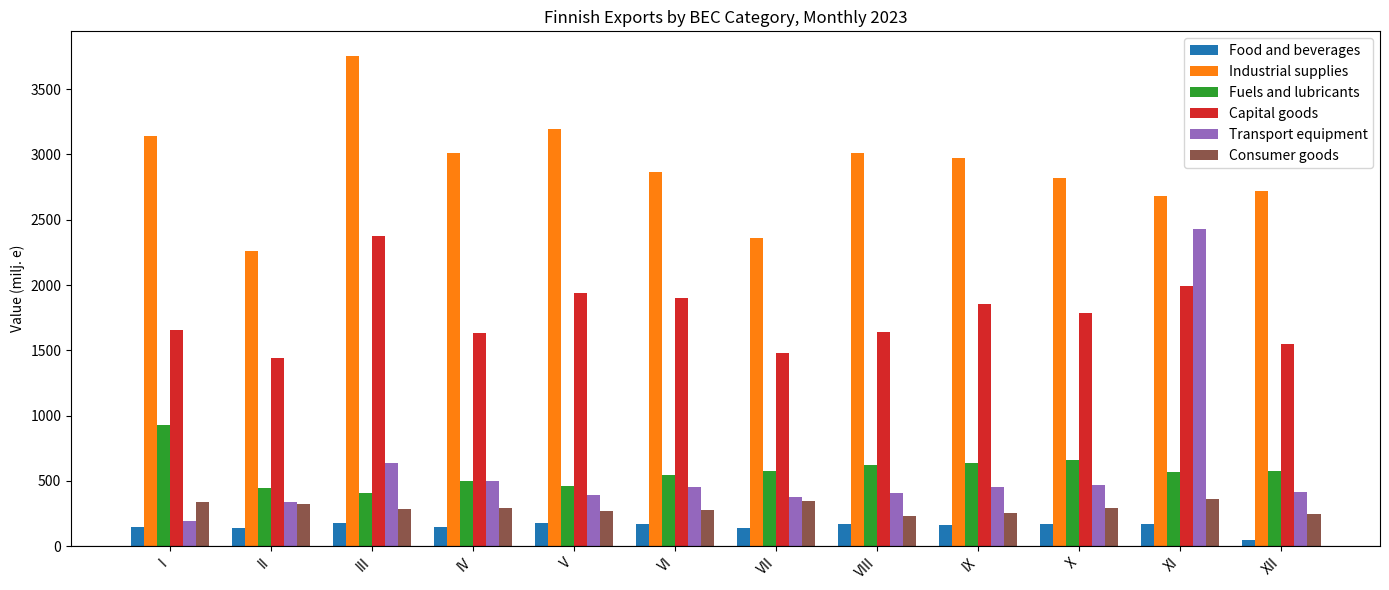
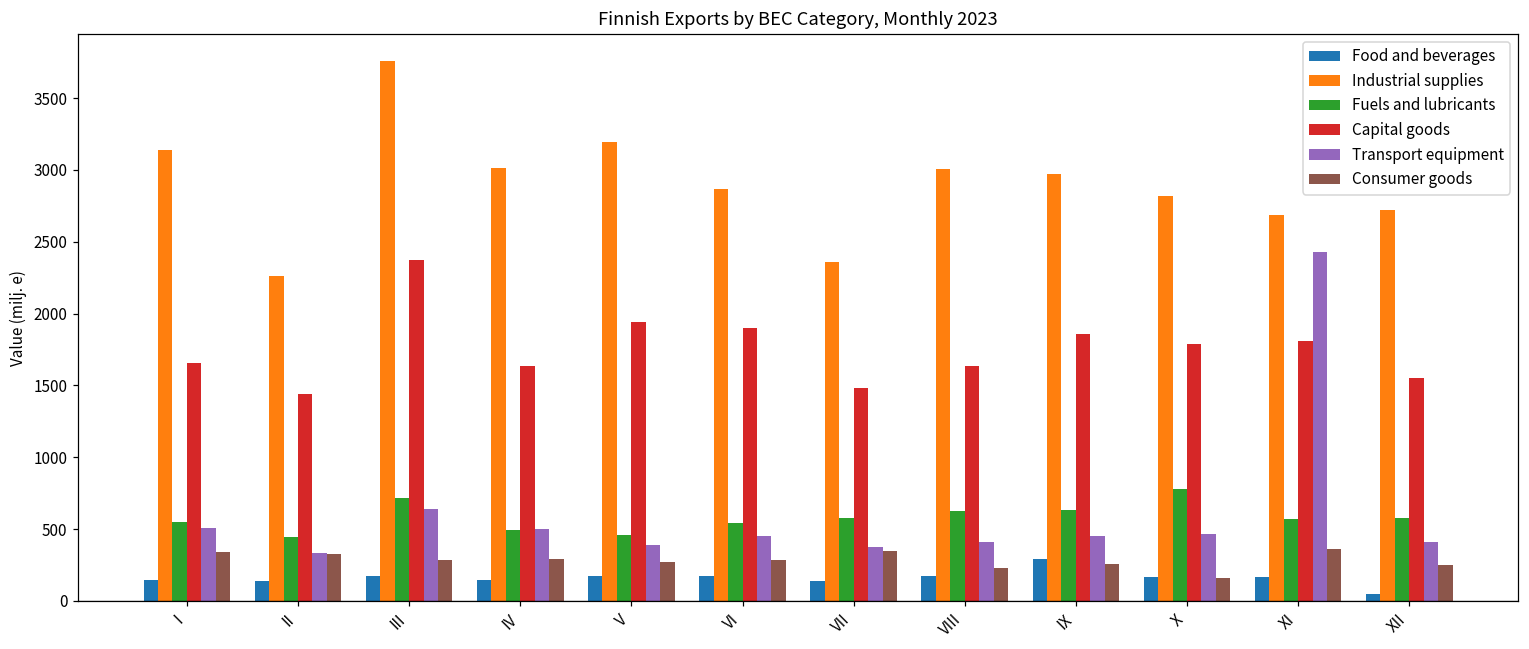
Fuels and lubricants, I: 930 -> 550
Transport equipment, I: 200 -> 510
Fuels and lubricants, III: 410 -> 710
Food and beverages, IX: 160 -> 290
Fuels and lubricants, X: 660 -> 780
Consumer goods, X: 290 -> 160
Capital goods, XI: 1990 -> 1810
